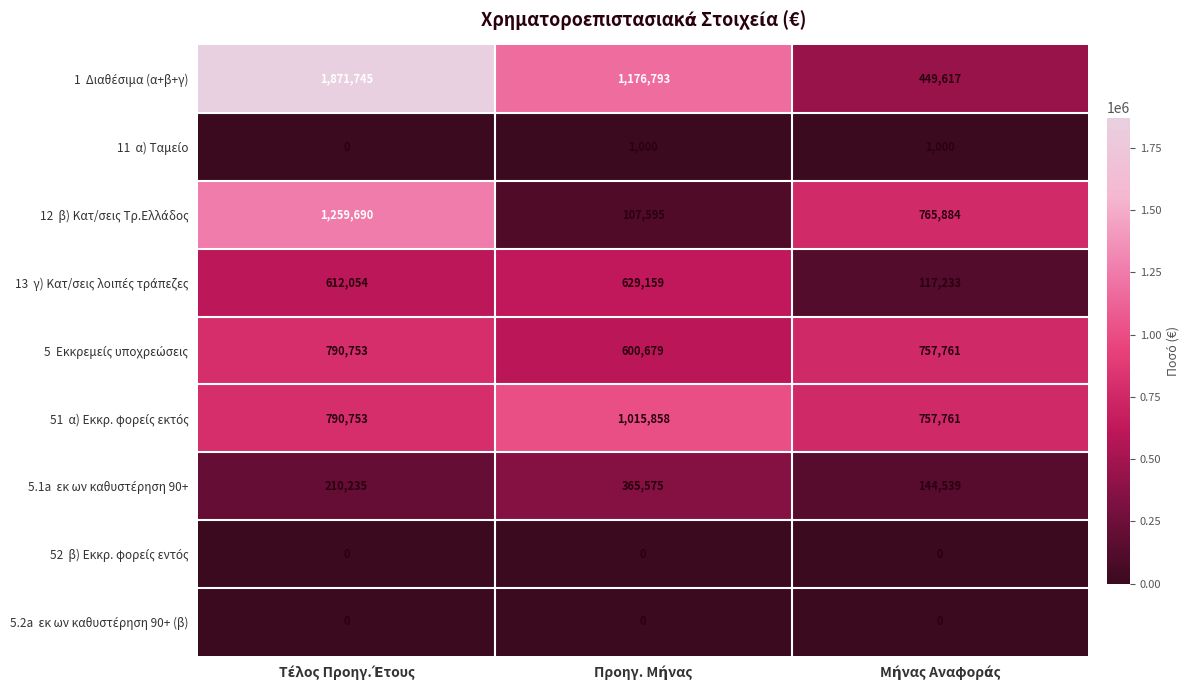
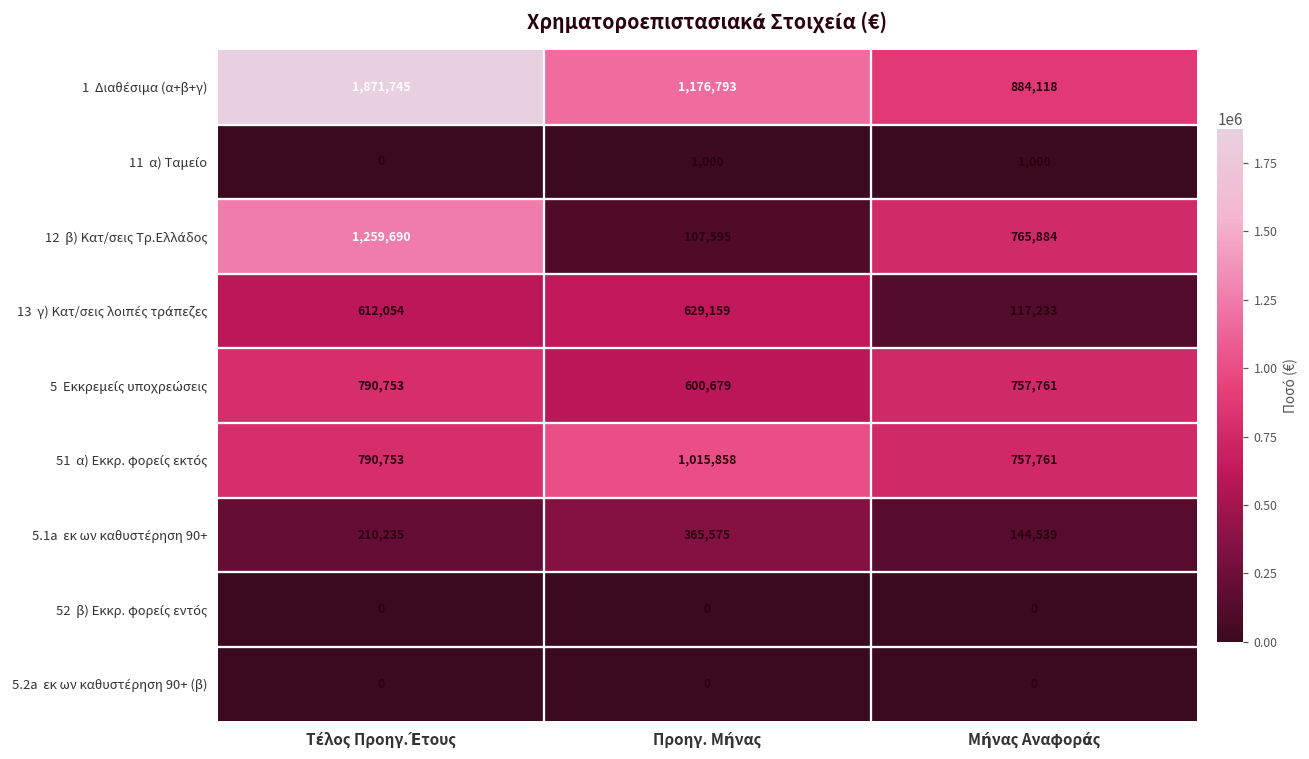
1 Διαθέσιμα (α+β+γ), Μήνας Αναφοράς: 449,617 -> 884,118
